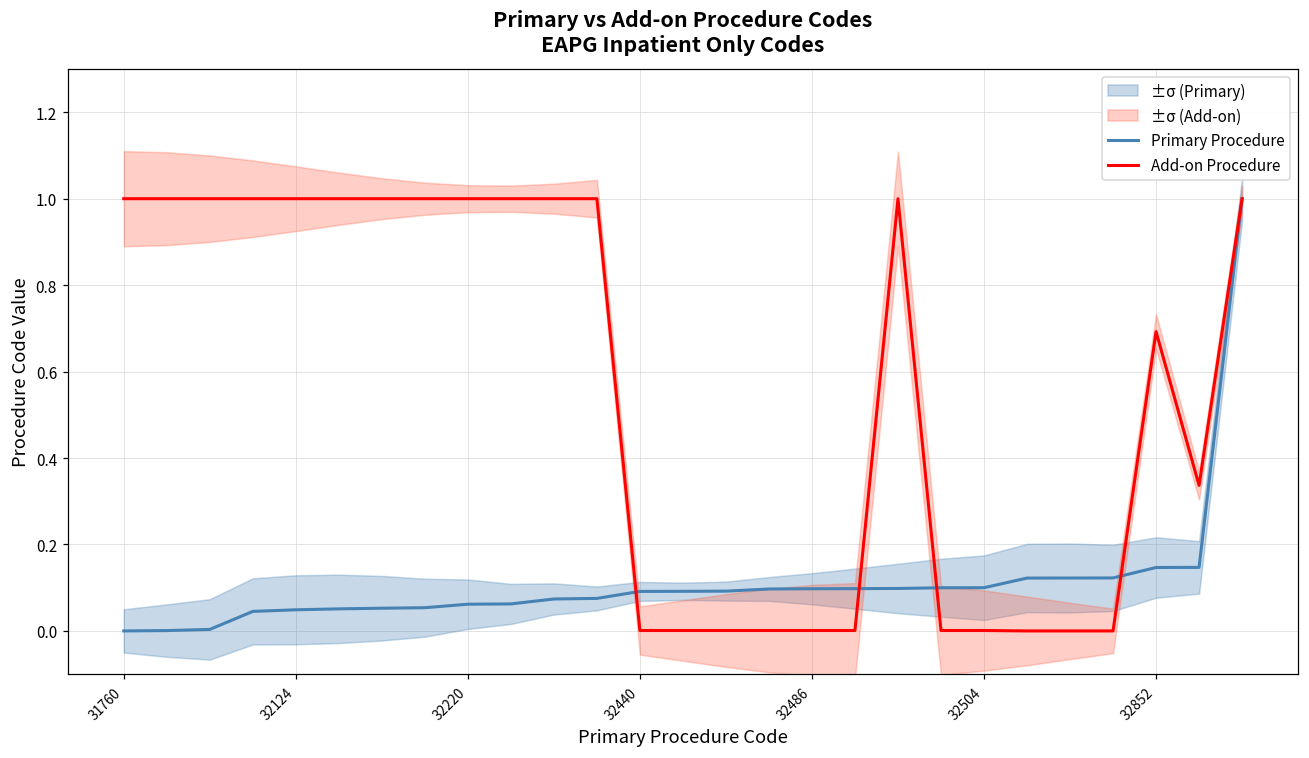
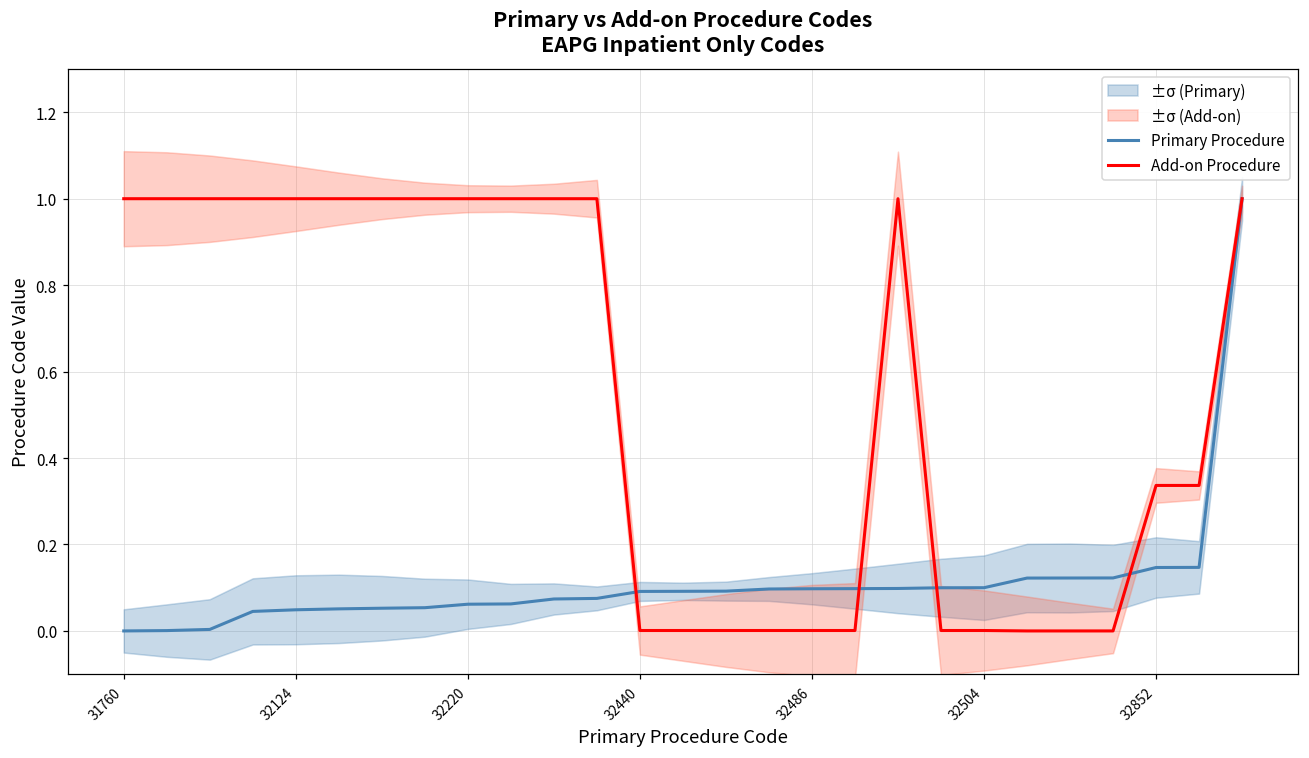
Add-on Procedure, 32852: 0.69 -> 0.34
